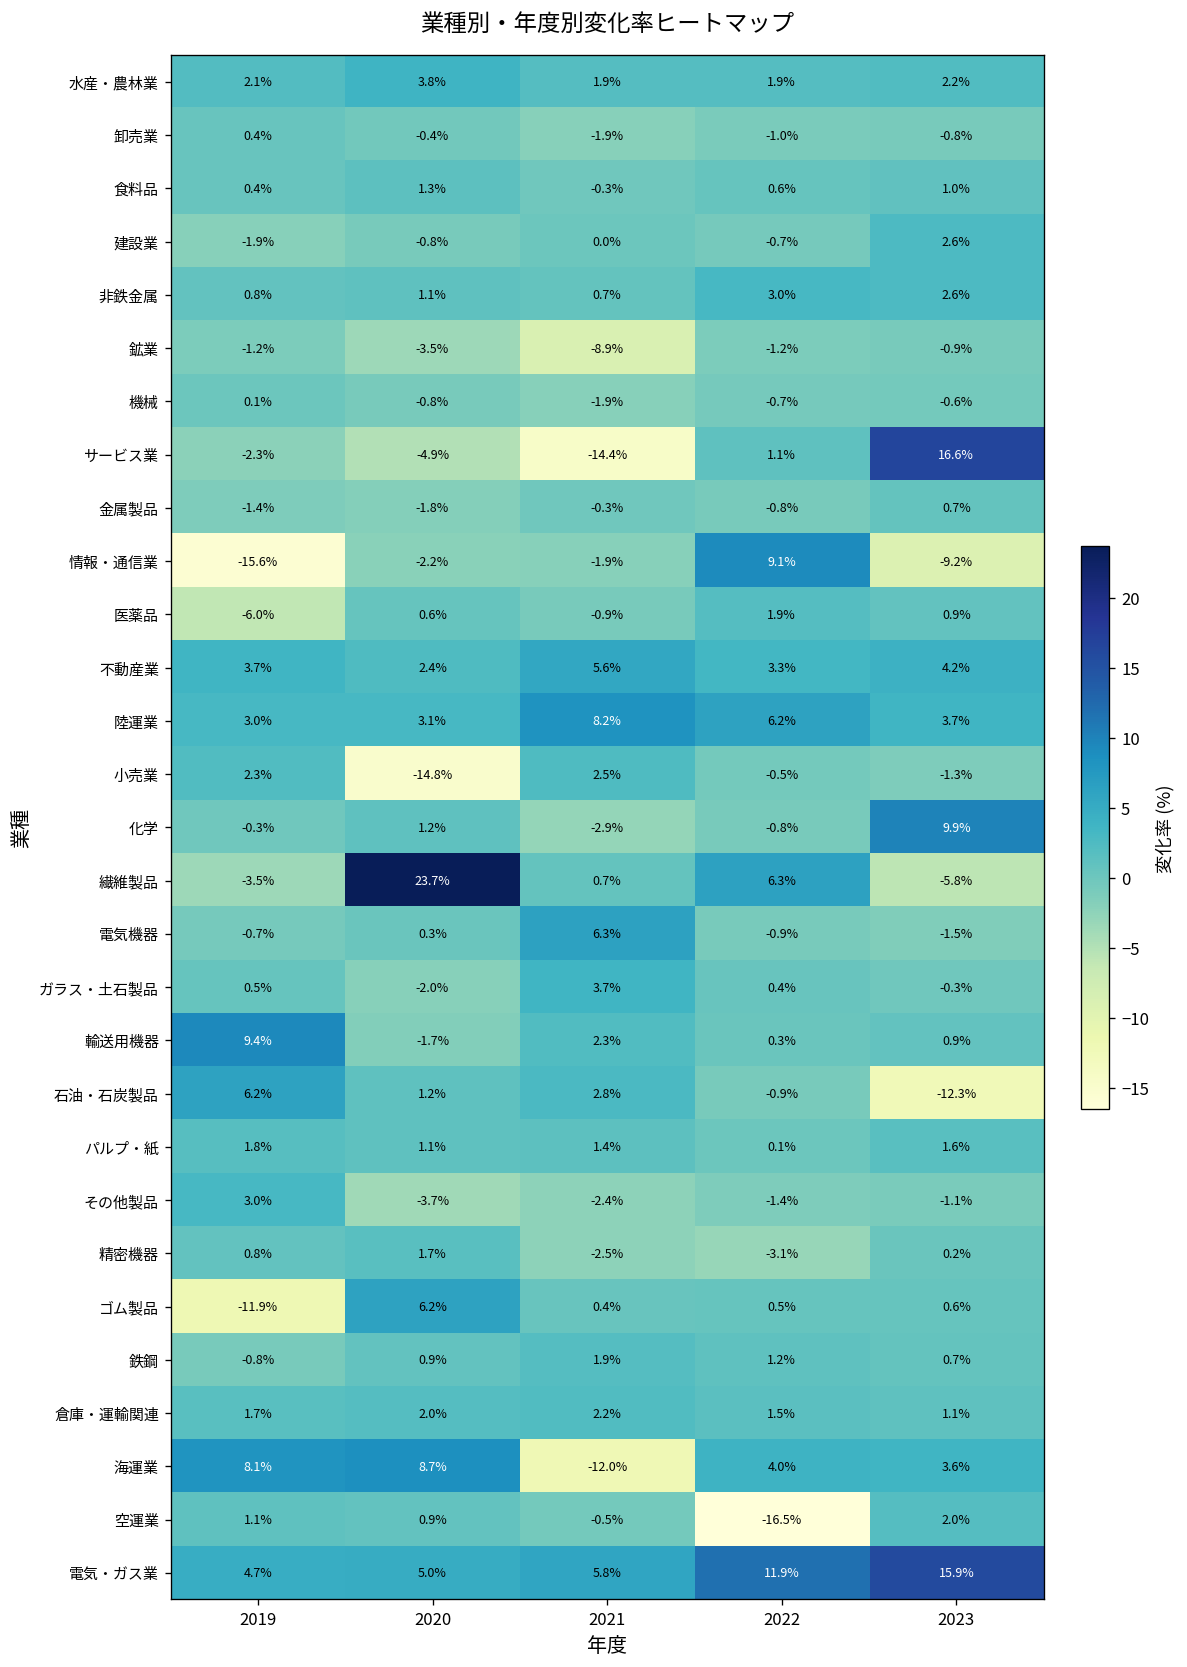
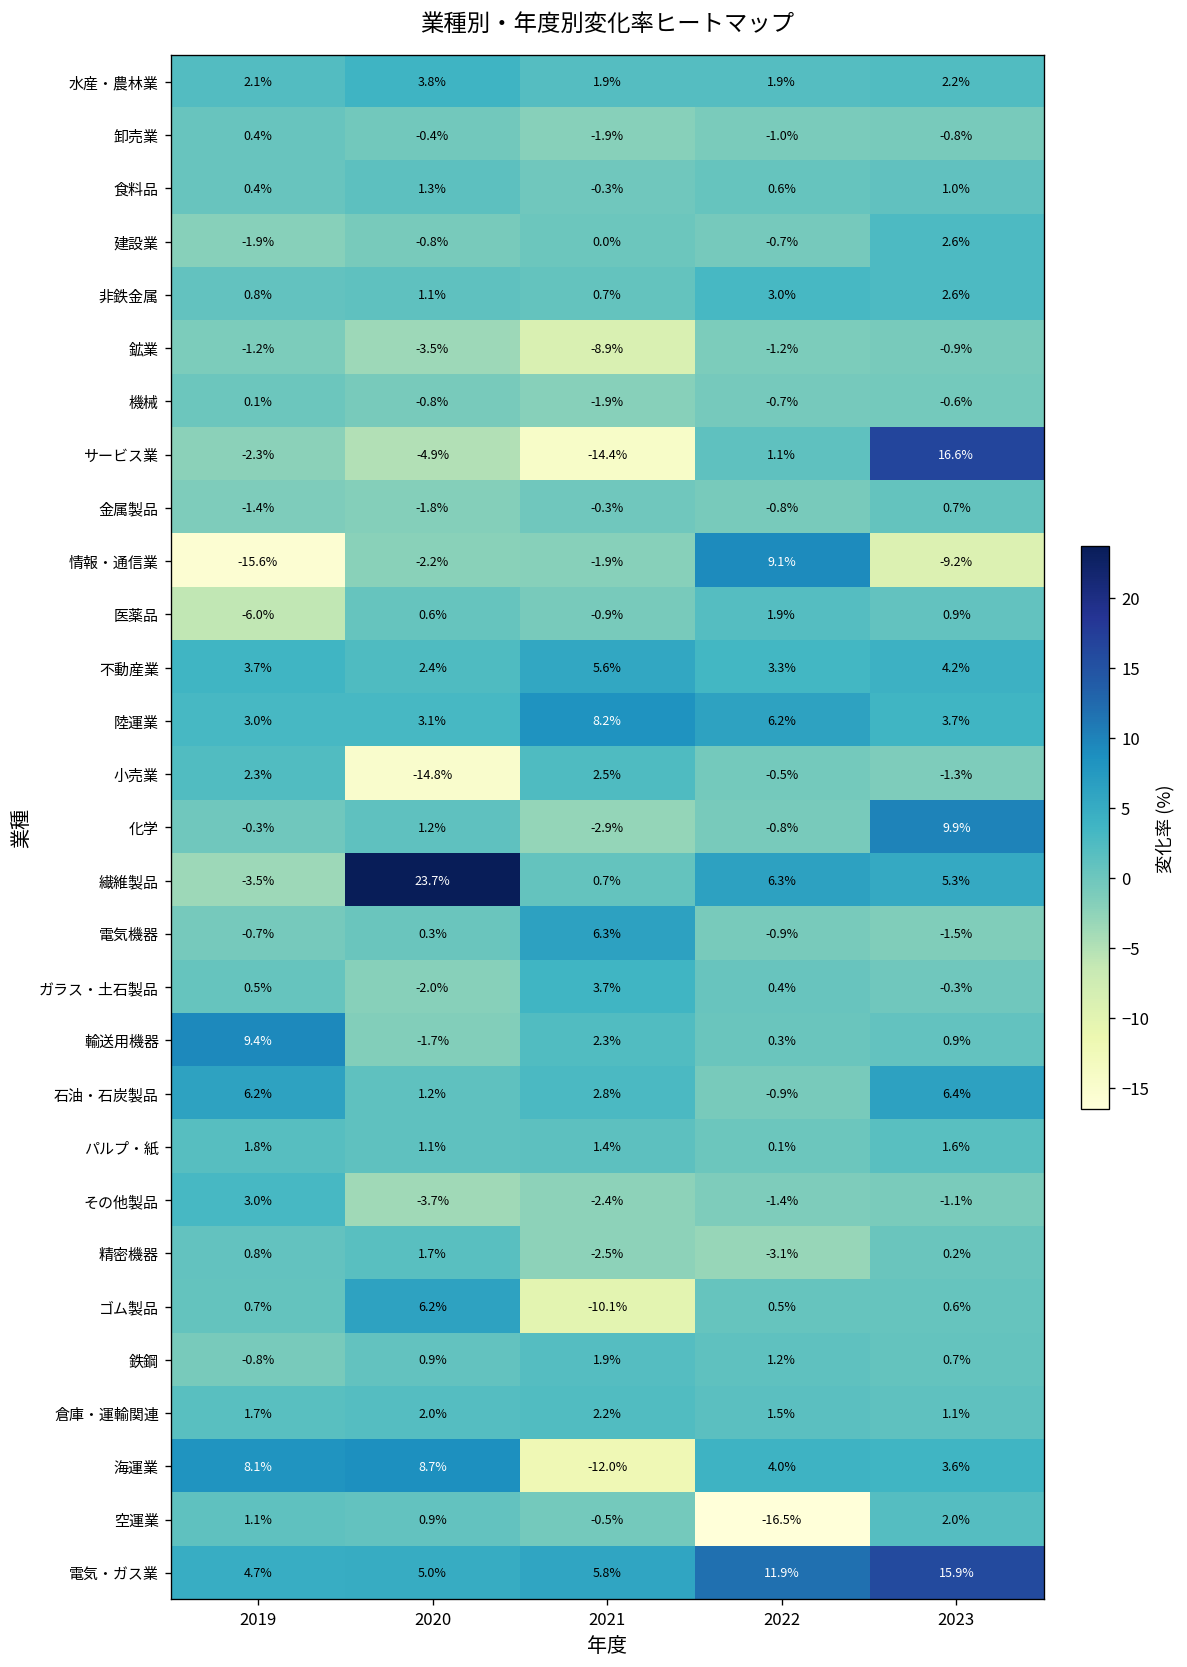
繊維製品, 2023: -5.8% -> 5.3%
石油・石炭製品, 2023: -12.3% -> 6.4%
ゴム製品, 2019: -11.9% -> 0.7%
ゴム製品, 2021: 0.4% -> -10.1%
